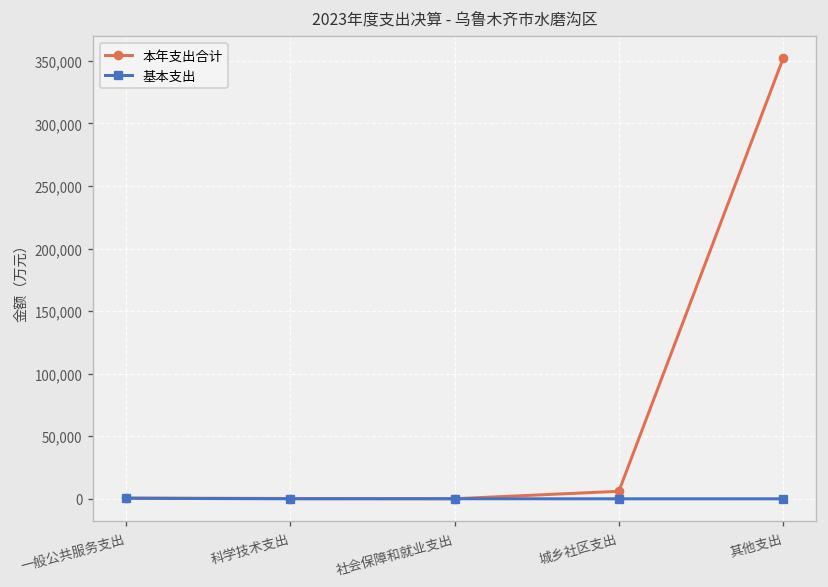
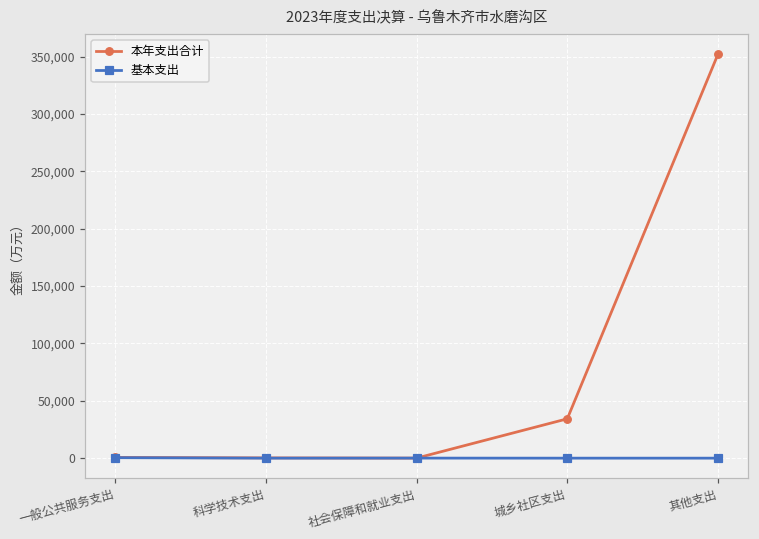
本年支出合计, 城乡社区支出: 6,000 -> 34,000
